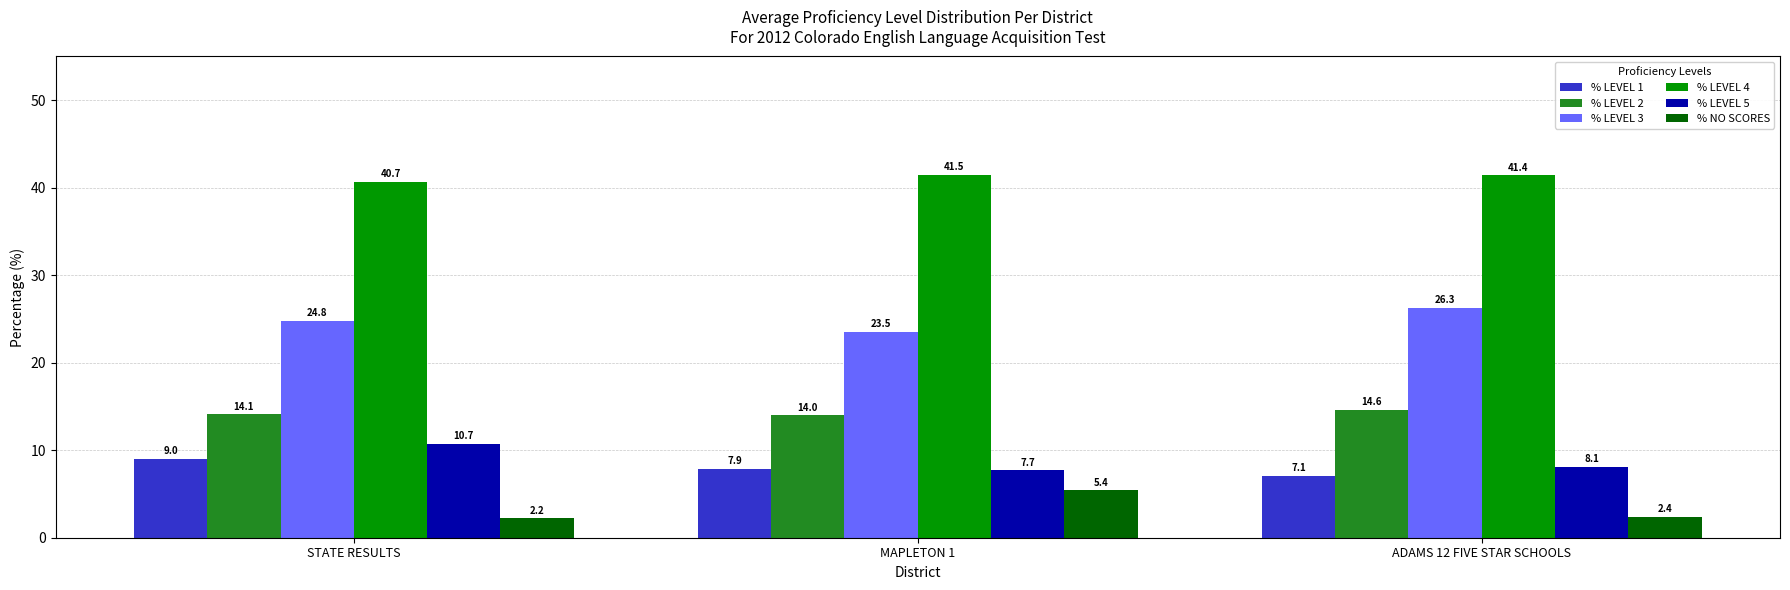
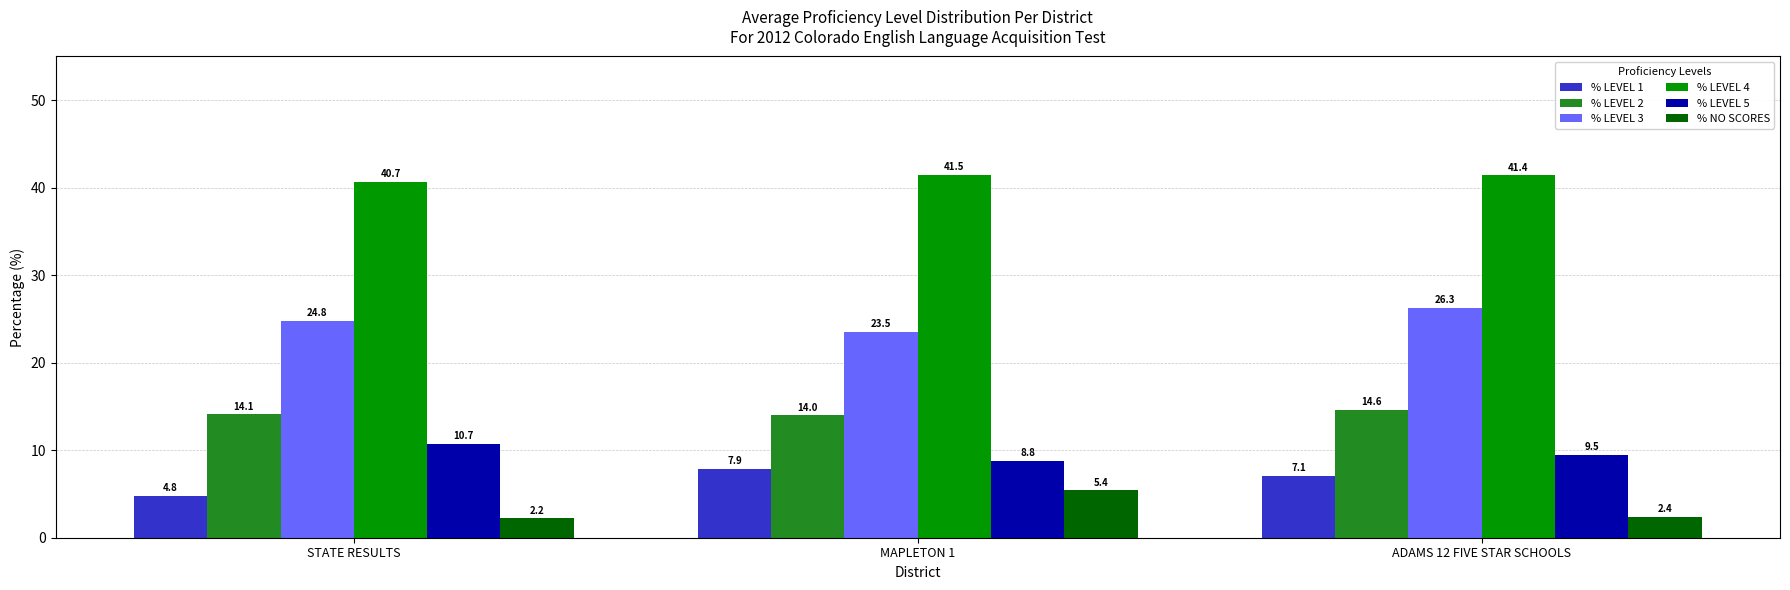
% LEVEL 1, STATE RESULTS: 9.0 -> 4.8
% LEVEL 5, MAPLETON 1: 7.7 -> 8.8
% LEVEL 5, ADAMS 12 FIVE STAR SCHOOLS: 8.1 -> 9.5
